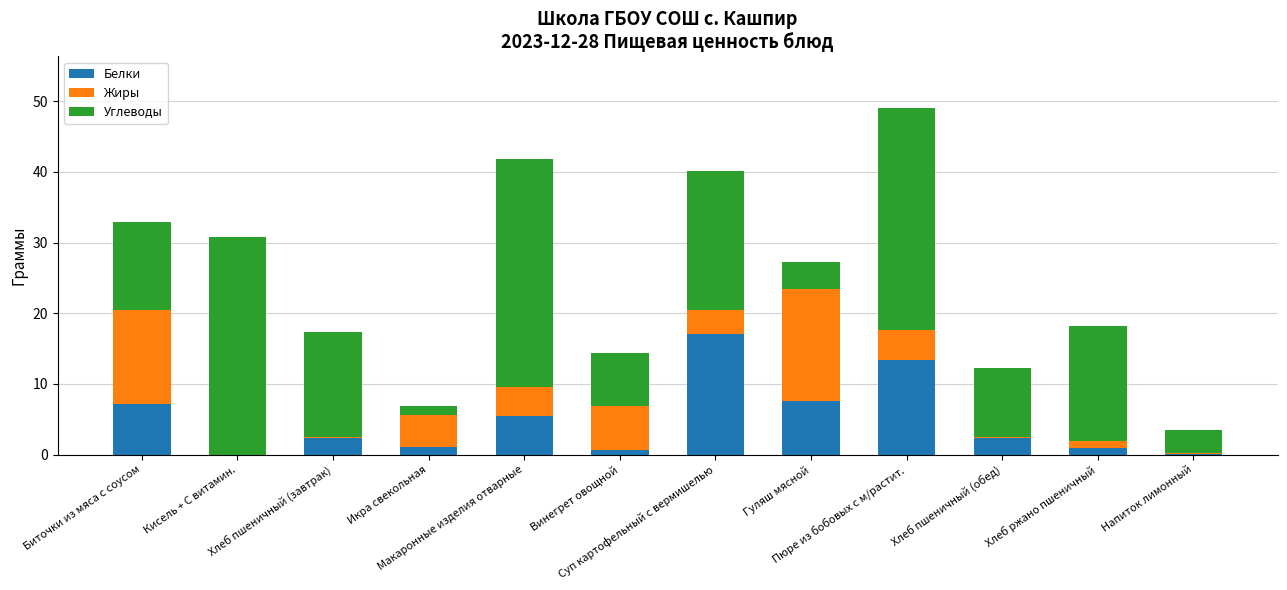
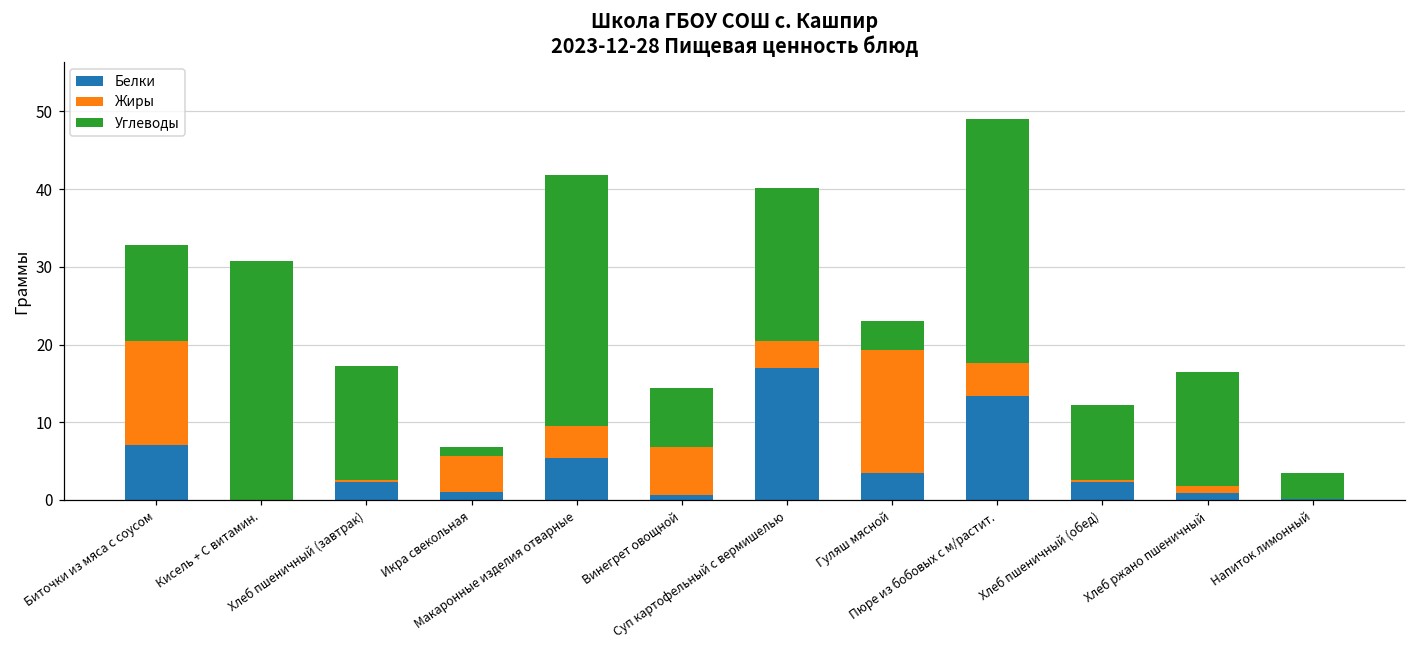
Белки, Гуляш мясной: 8 -> 3
Углеводы, Хлеб ржано пшеничный: 16 -> 15
